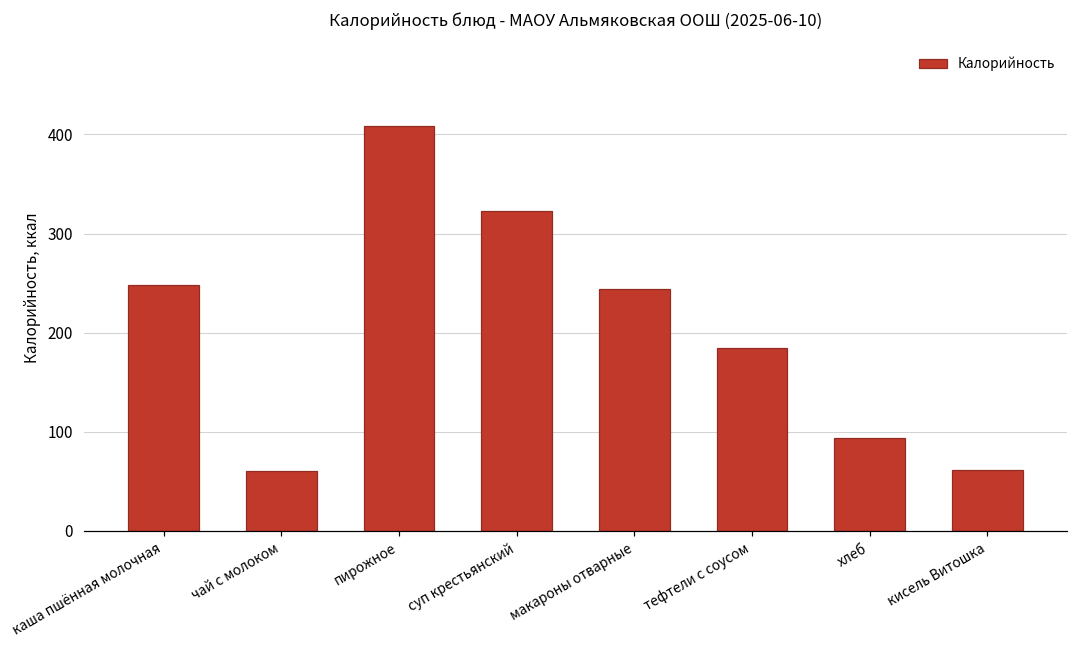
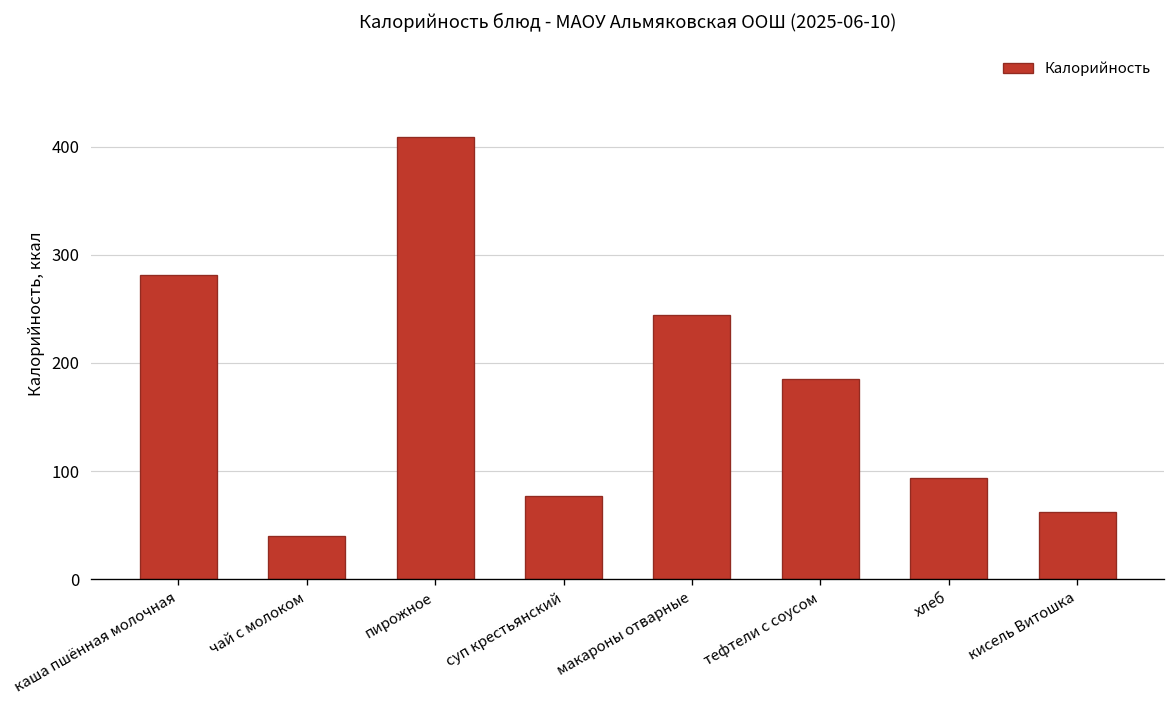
каша пшённая молочная: 250 -> 280
чай с молоком: 60 -> 40
суп крестьянский: 320 -> 80
